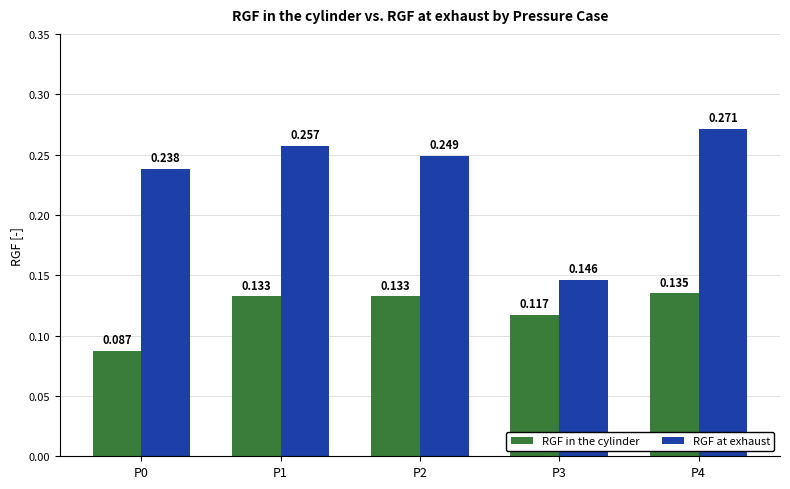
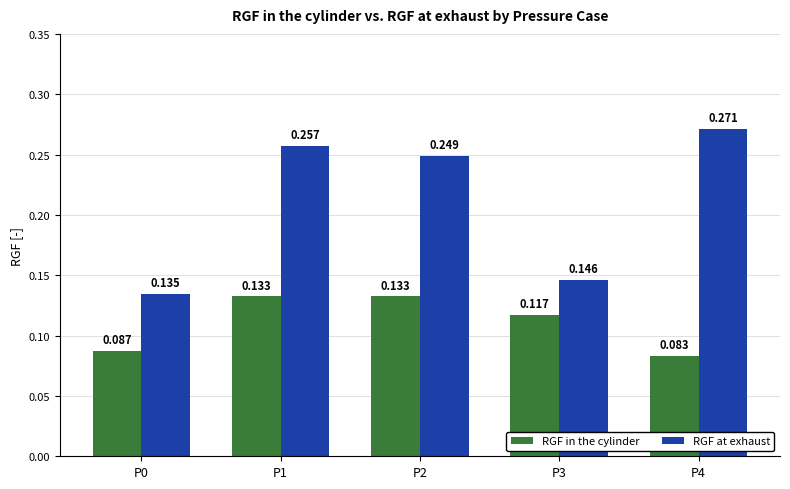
RGF at exhaust, P0: 0.238 -> 0.135
RGF in the cylinder, P4: 0.135 -> 0.083
